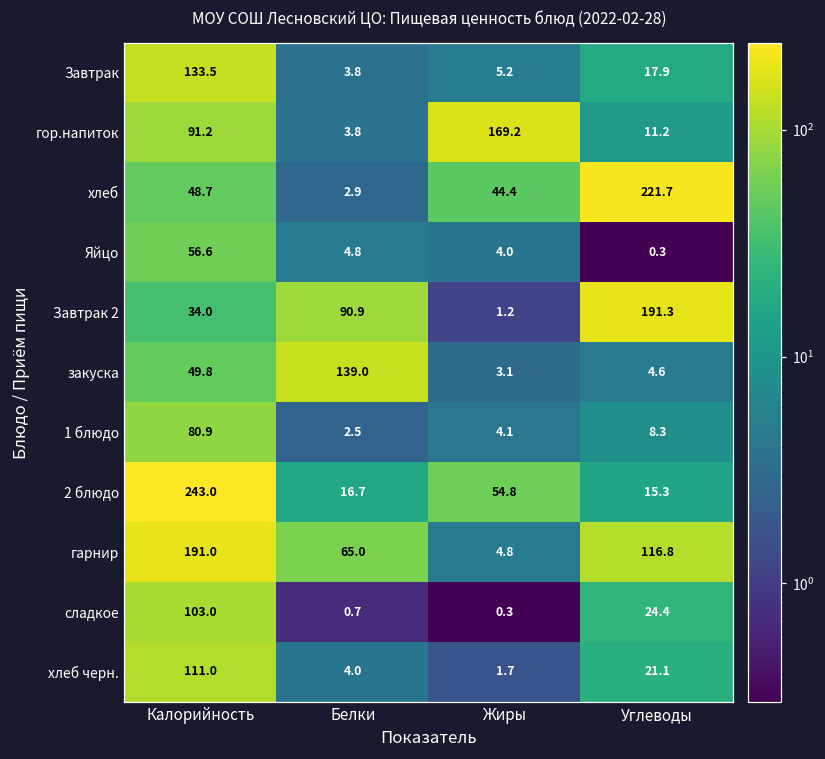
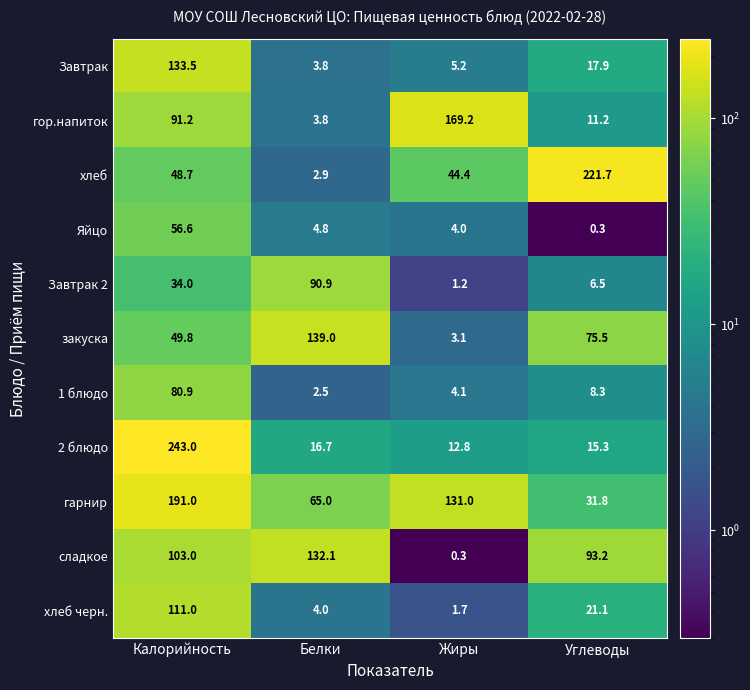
Завтрак 2, Углеводы: 191.3 -> 6.5
закуска, Углеводы: 4.6 -> 75.5
2 блюдо, Жиры: 54.8 -> 12.8
гарнир, Жиры: 4.8 -> 131.0
гарнир, Углеводы: 116.8 -> 31.8
сладкое, Белки: 0.7 -> 132.1
сладкое, Углеводы: 24.4 -> 93.2
